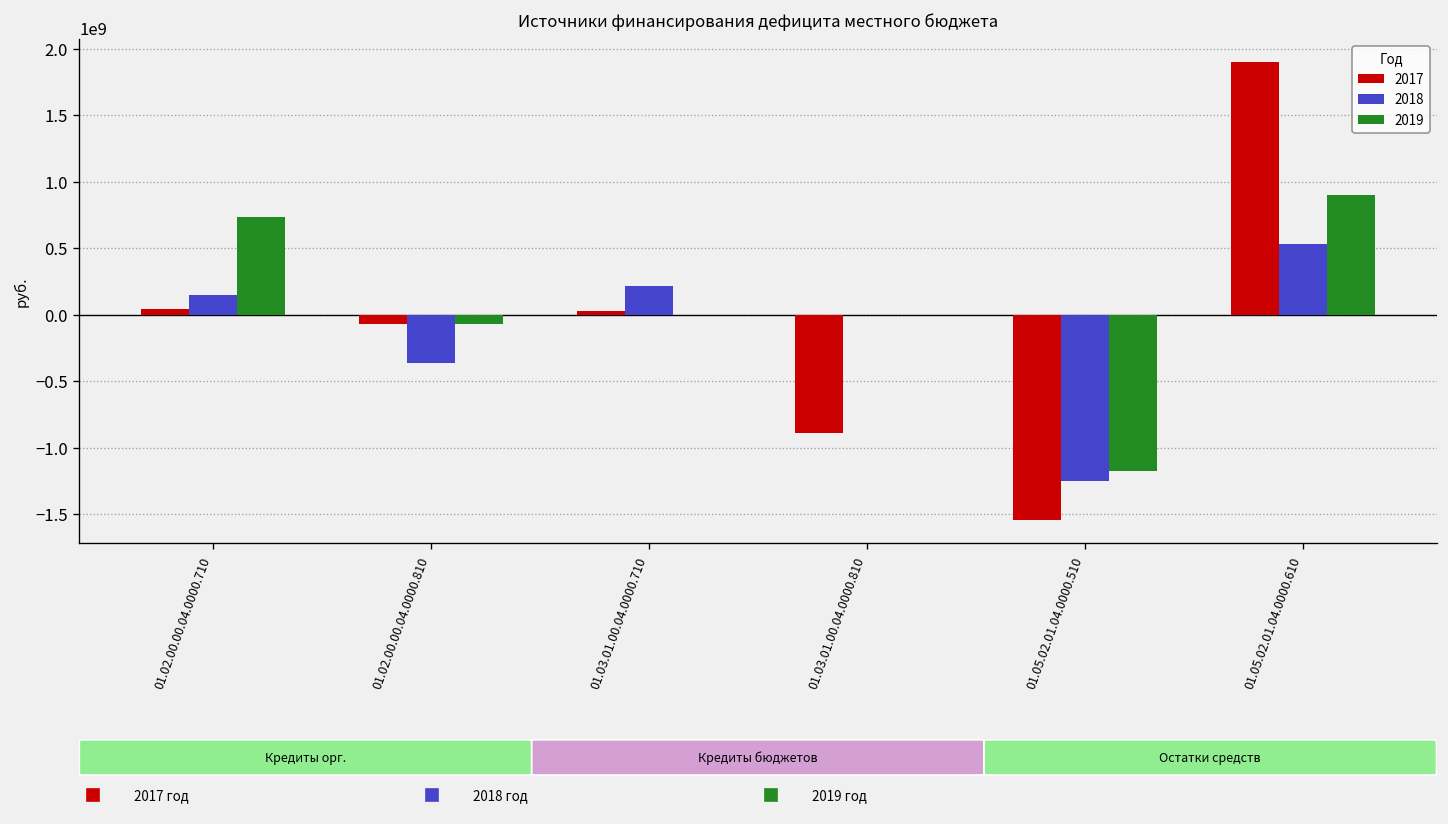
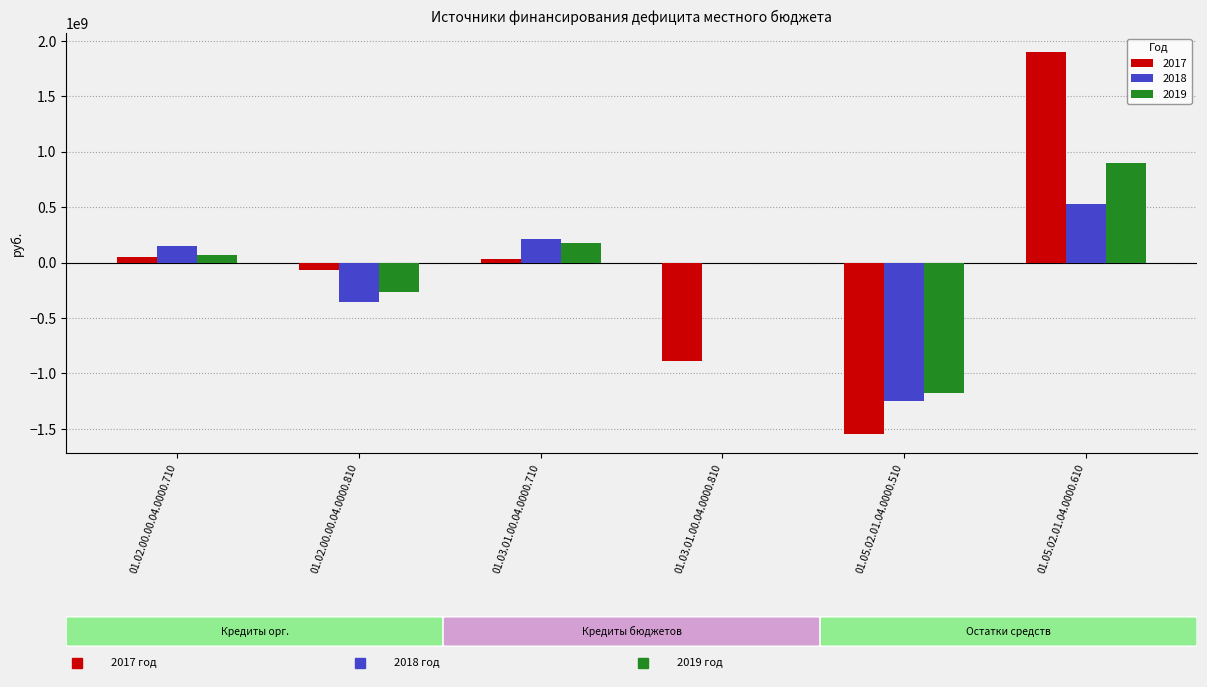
Источники финансирования дефицита местного бюджета, 2019, 01.02.00.00.04.0000.710: 740000000 -> 70000000
Источники финансирования дефицита местного бюджета, 2019, 01.02.00.00.04.0000.810: -70000000 -> -260000000
Источники финансирования дефицита местного бюджета, 2019, 01.03.01.00.04.0000.710: 0 -> 180000000
